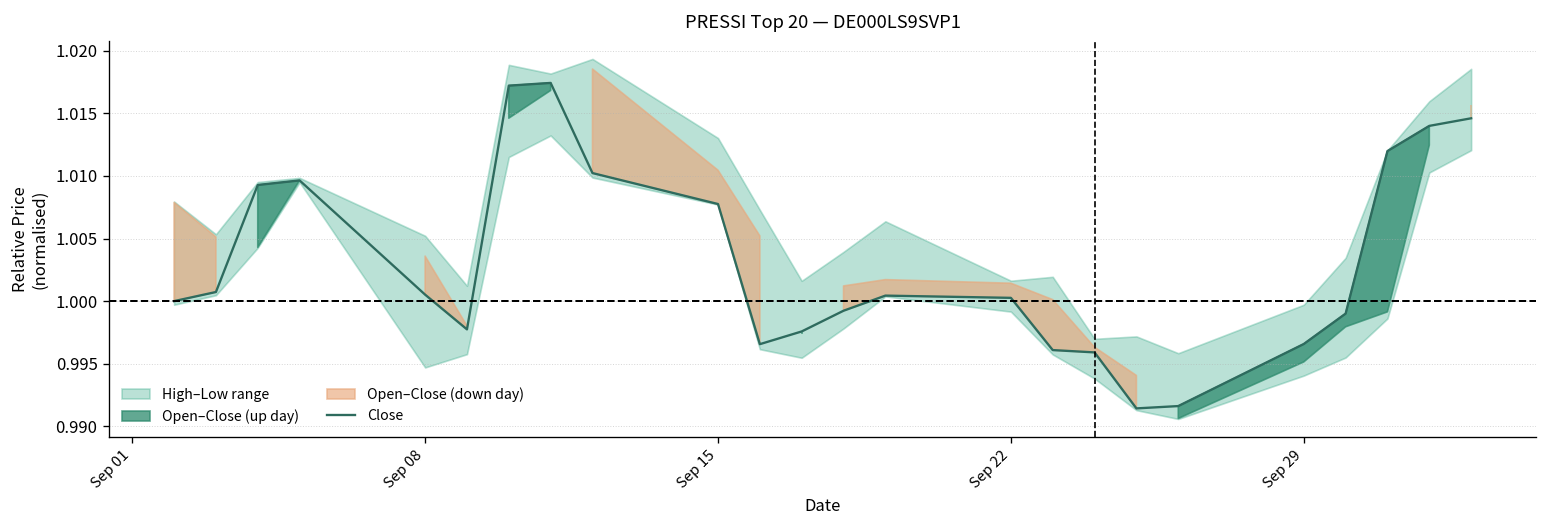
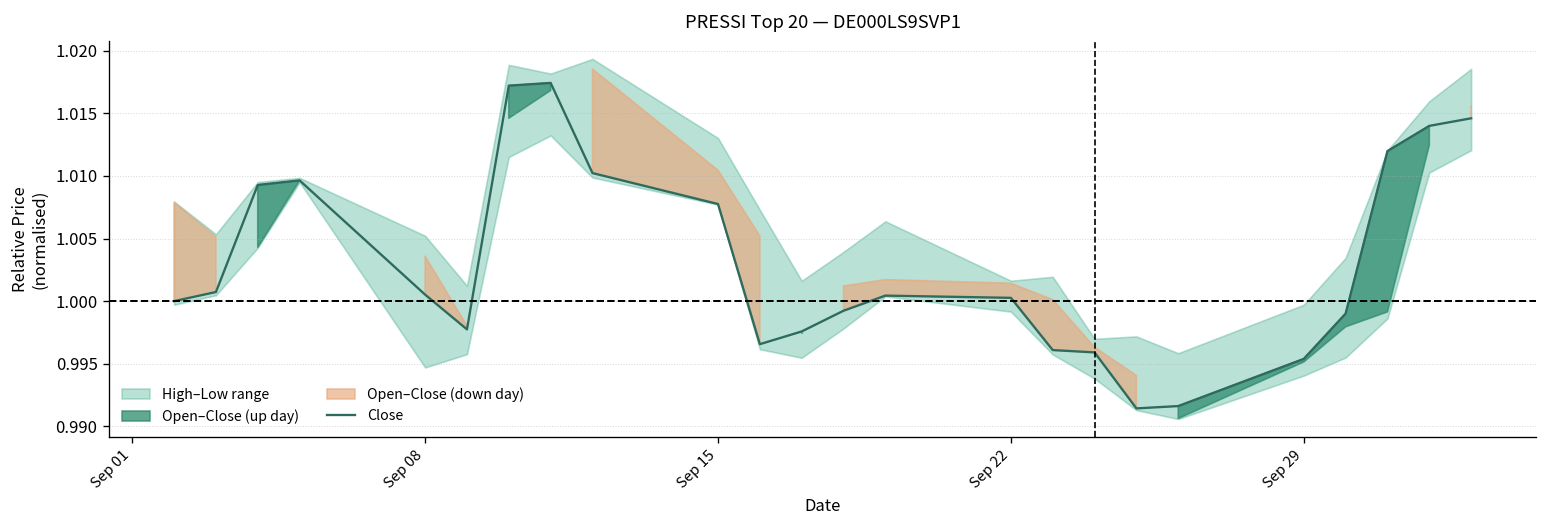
Close, Sep 29: 0.9966 -> 0.9954
